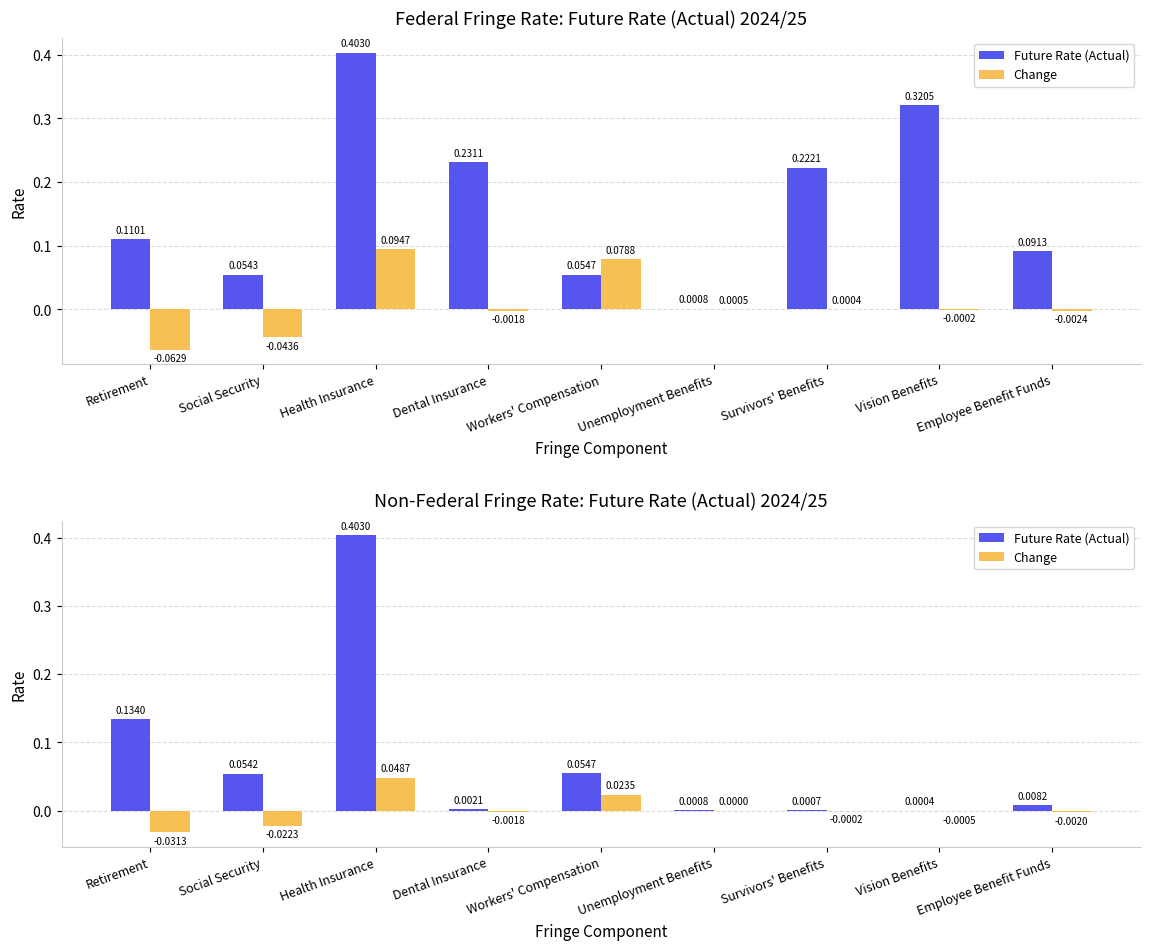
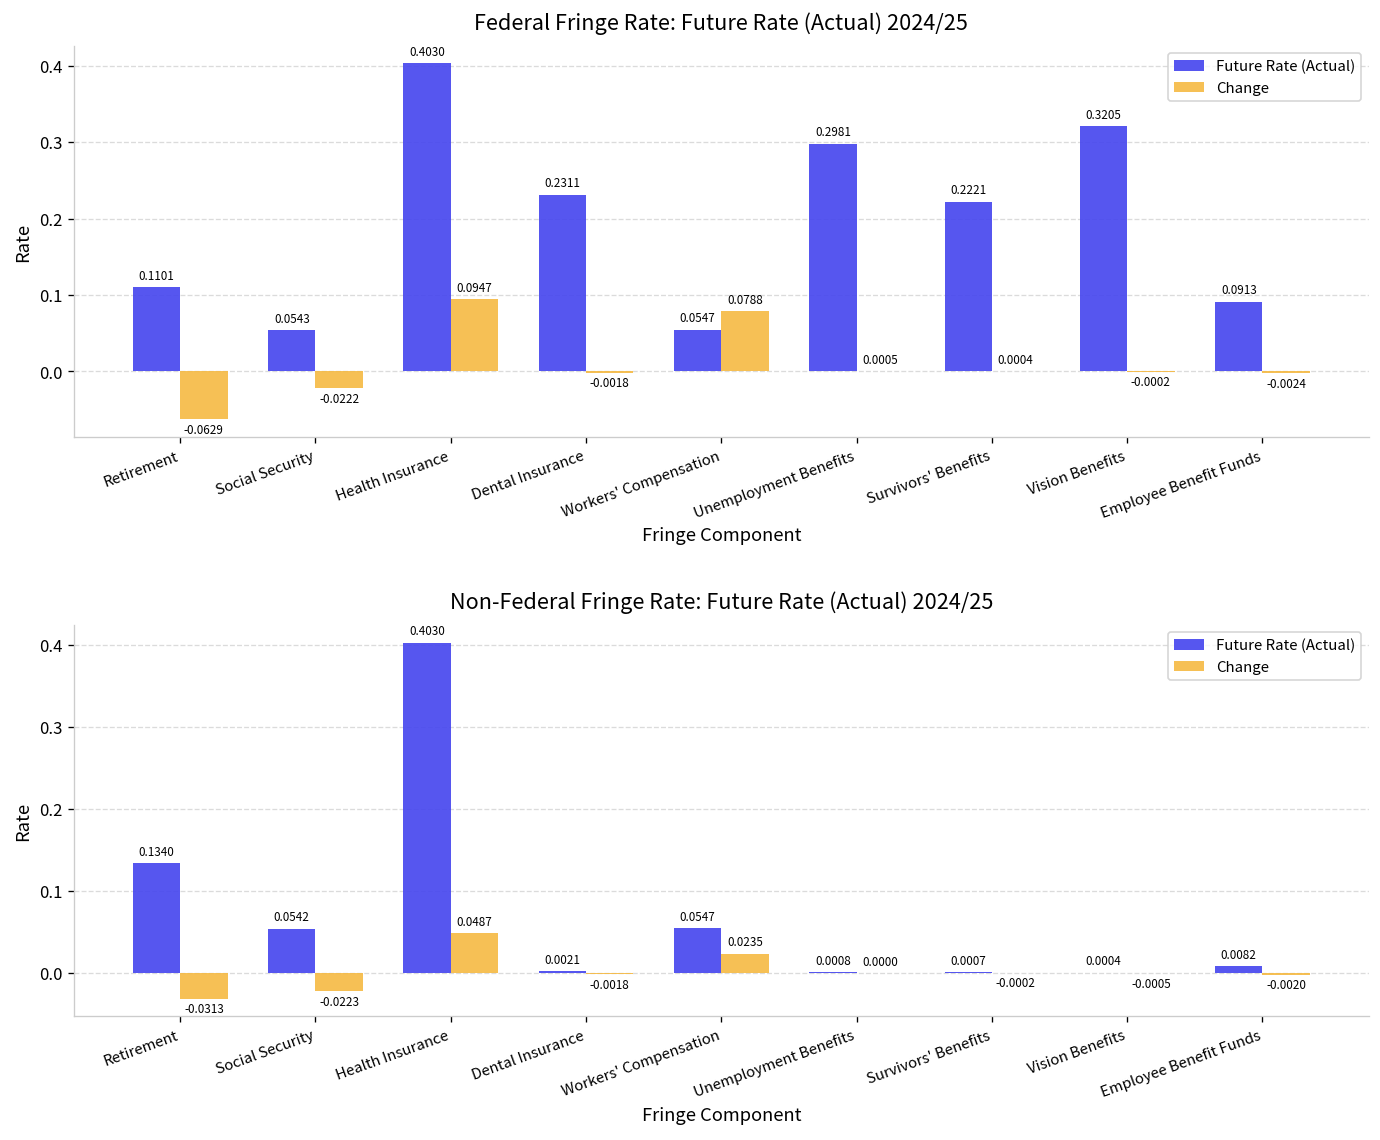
Federal Fringe Rate: Future Rate (Actual) 2024/25, Change, Social Security: -0.0436 -> -0.0222
Federal Fringe Rate: Future Rate (Actual) 2024/25, Future Rate (Actual), Unemployment Benefits: 0.0008 -> 0.2981
